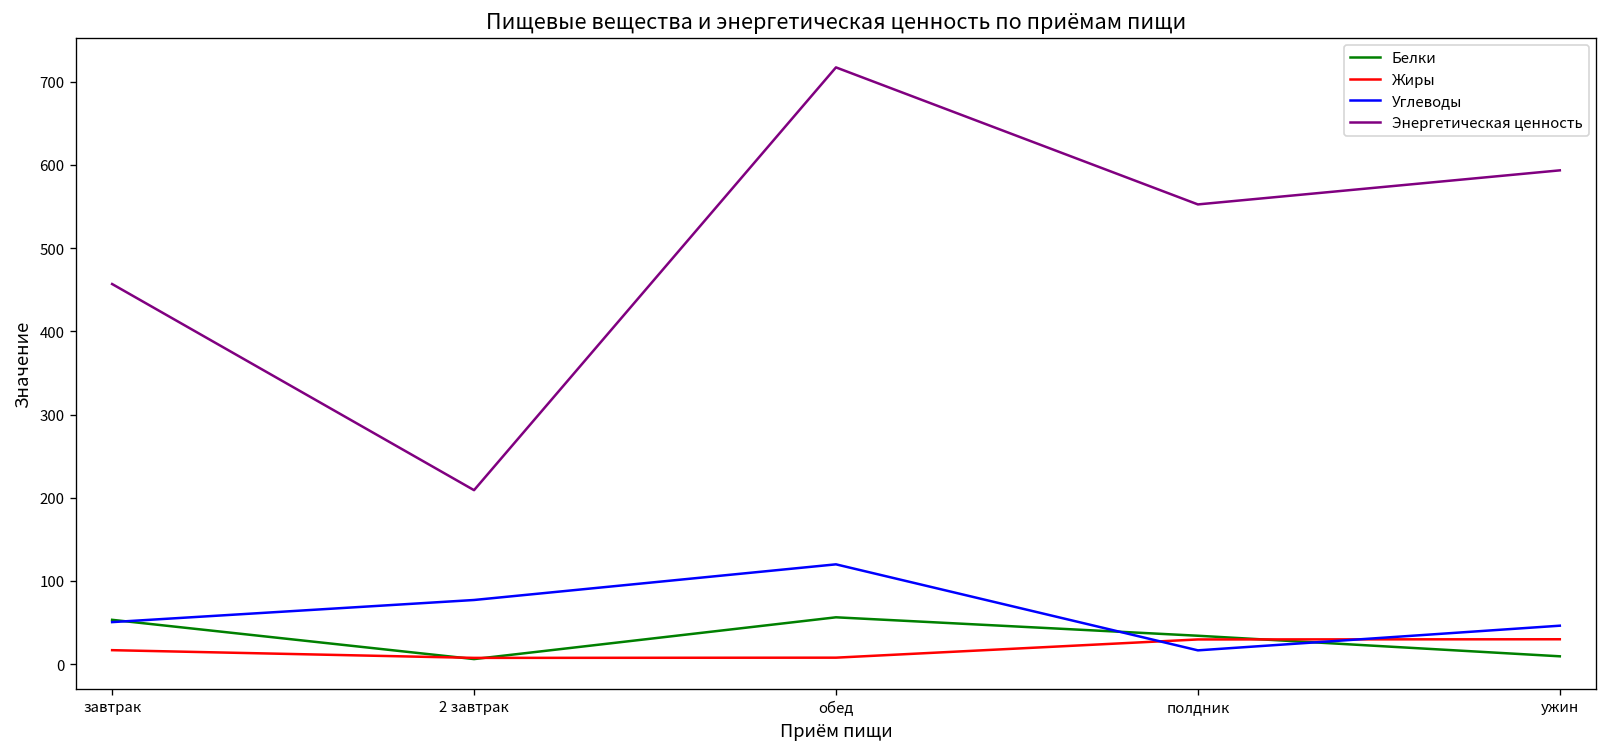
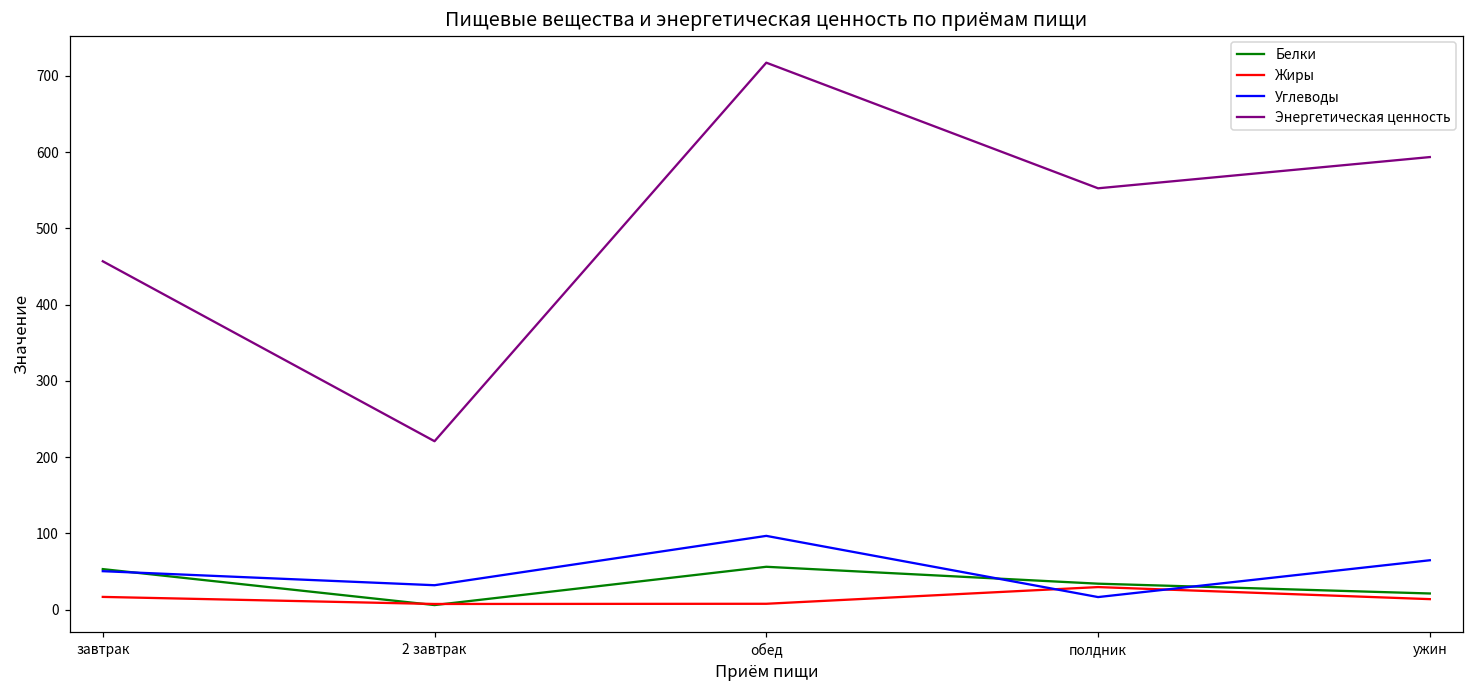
Углеводы, 2 завтрак: 80 -> 30
Энергетическая ценность, 2 завтрак: 210 -> 220
Углеводы, обед: 120 -> 100
Белки, ужин: 10 -> 20
Жиры, ужин: 30 -> 10
Углеводы, ужин: 50 -> 60
